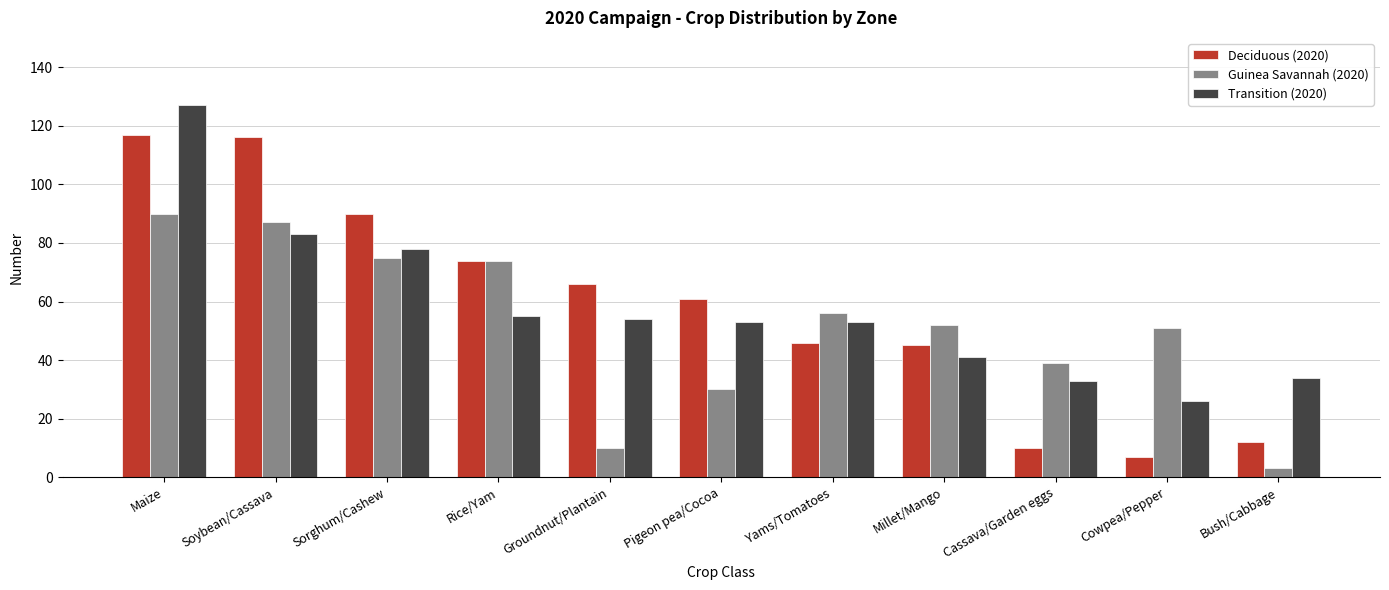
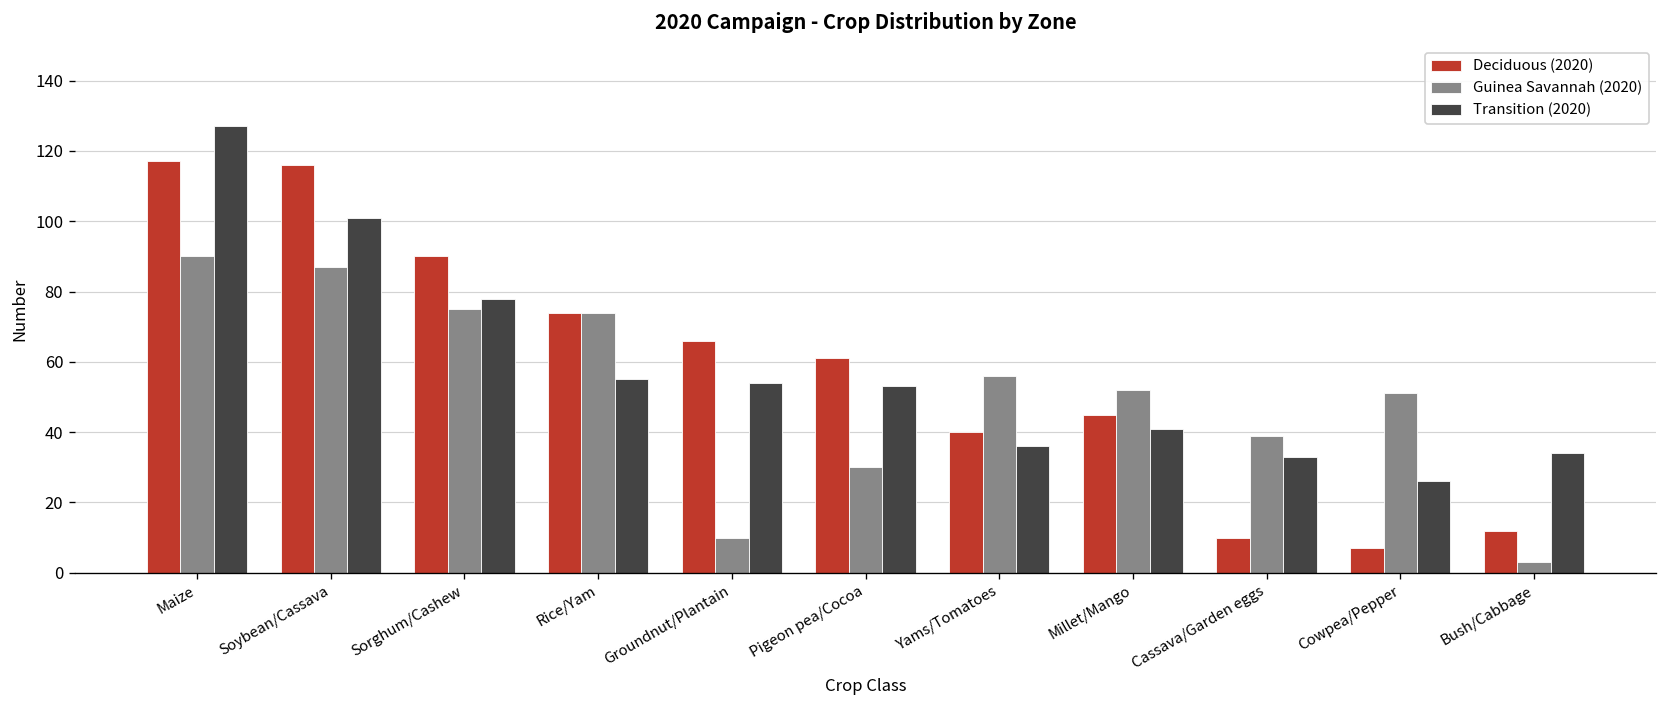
Transition (2020), Soybean/Cassava: 83 -> 101
Deciduous (2020), Yams/Tomatoes: 46 -> 40
Transition (2020), Yams/Tomatoes: 53 -> 36
